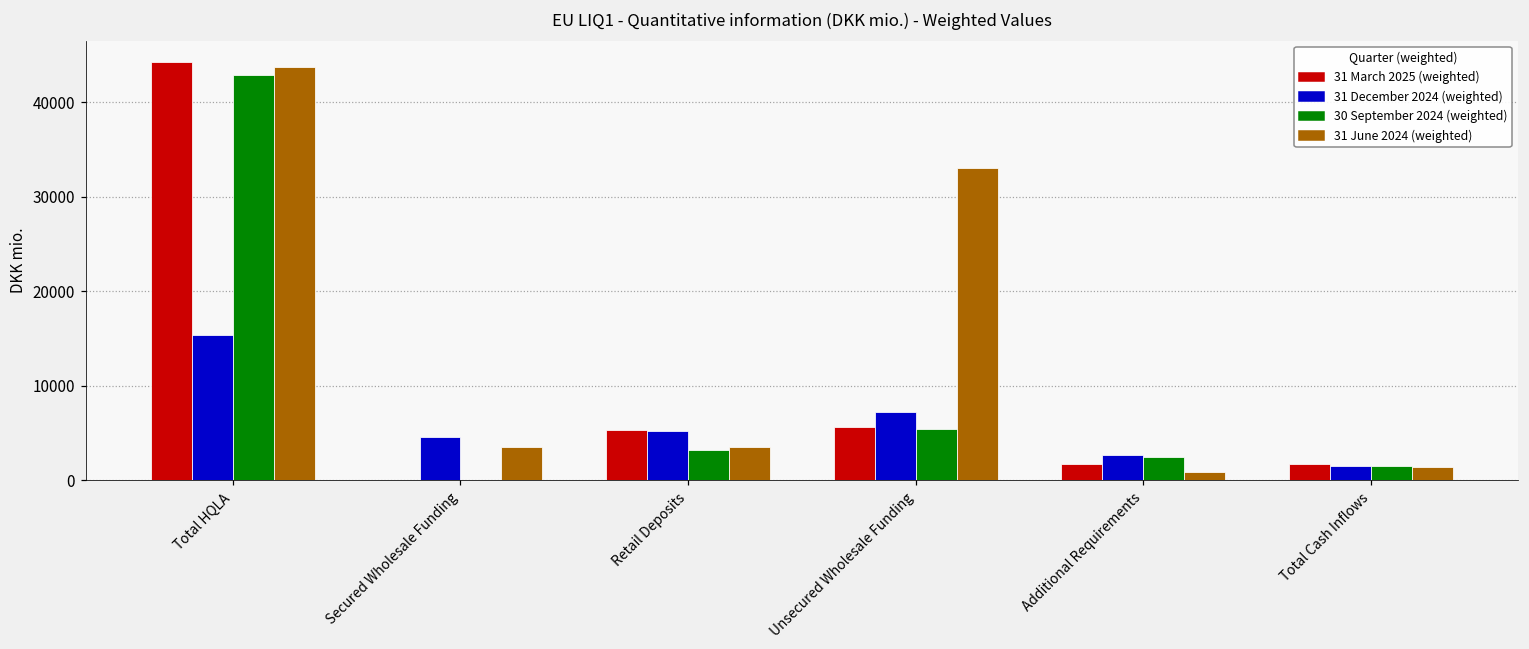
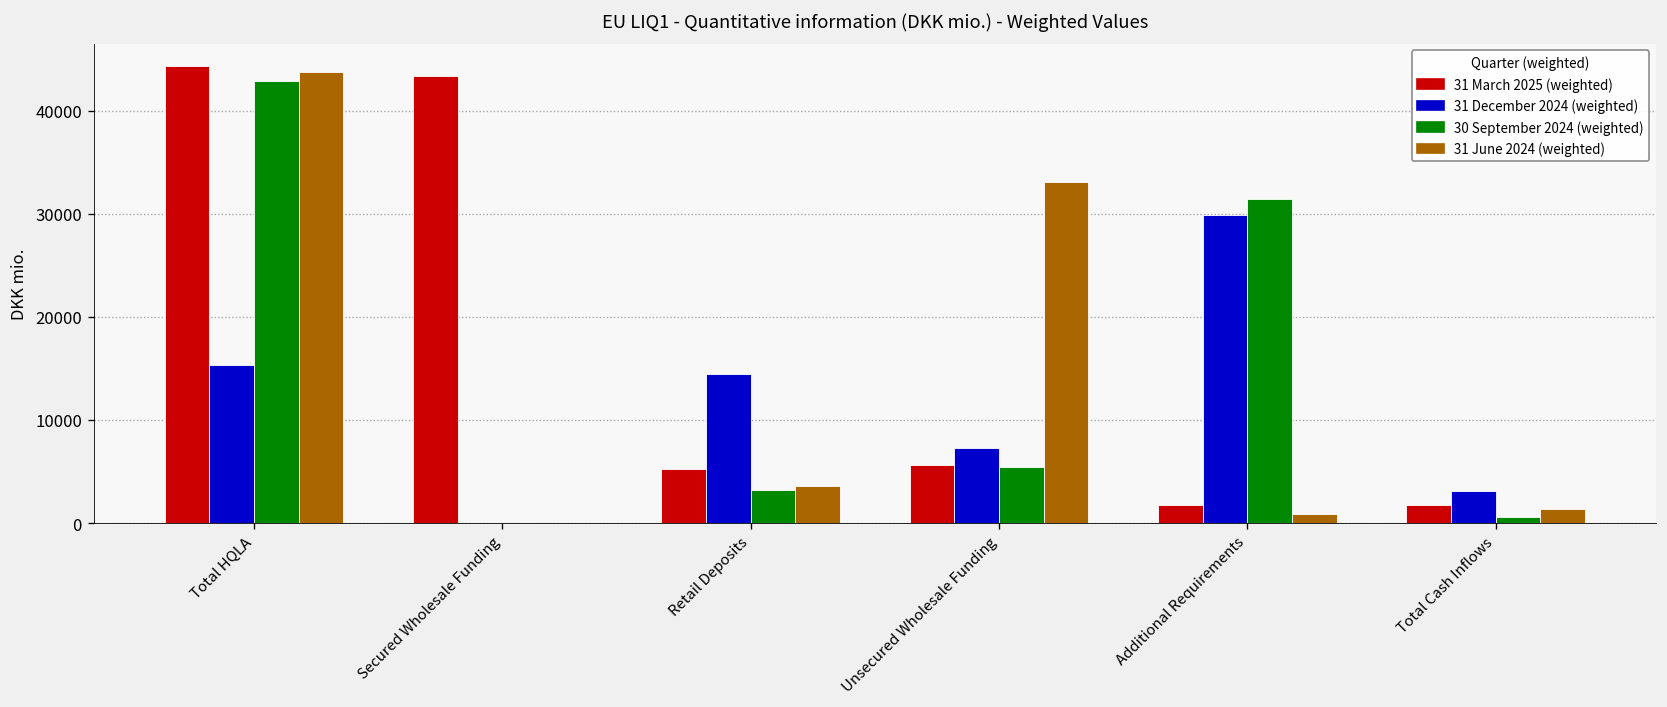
31 March 2025 (weighted), Secured Wholesale Funding: 0 -> 43000
31 December 2024 (weighted), Secured Wholesale Funding: 5000 -> 0
31 June 2024 (weighted), Secured Wholesale Funding: 3000 -> 0
31 December 2024 (weighted), Retail Deposits: 5000 -> 14000
31 December 2024 (weighted), Additional Requirements: 3000 -> 30000
30 September 2024 (weighted), Additional Requirements: 2000 -> 31000
31 December 2024 (weighted), Total Cash Inflows: 2000 -> 3000
30 September 2024 (weighted), Total Cash Inflows: 2000 -> 1000
